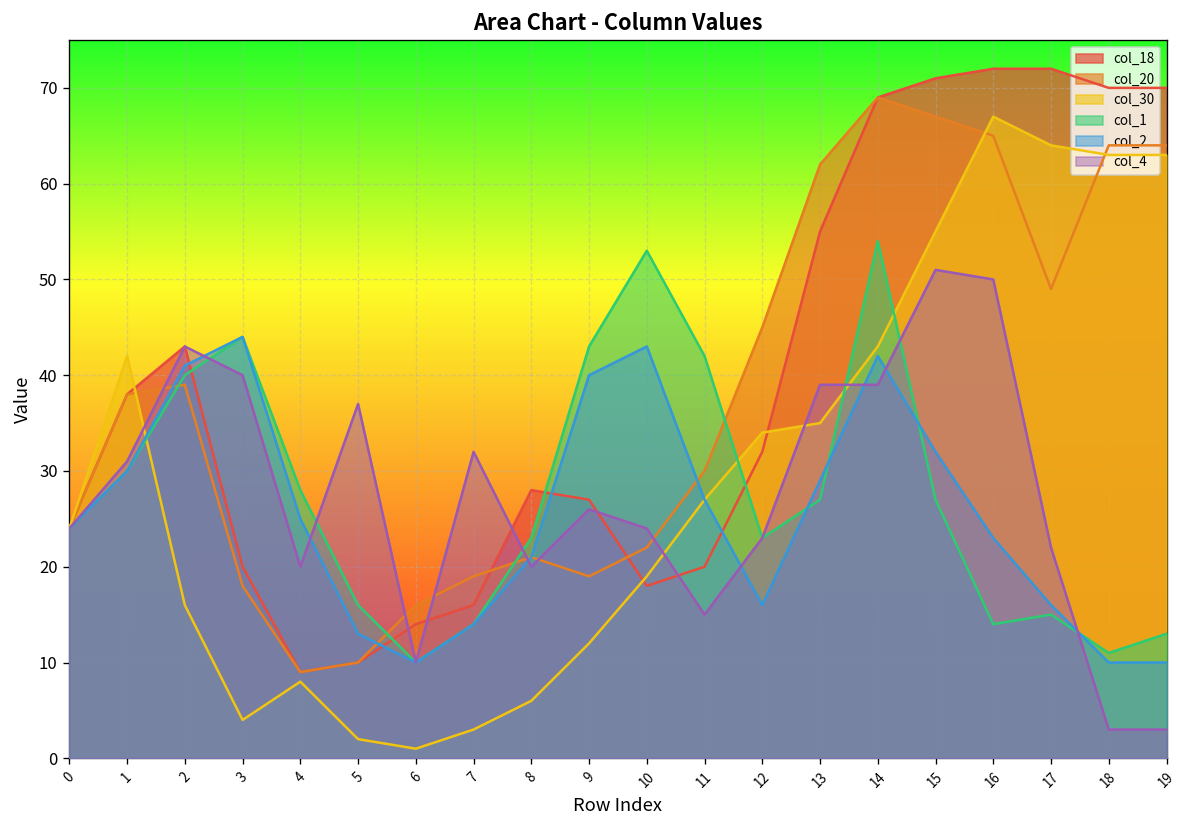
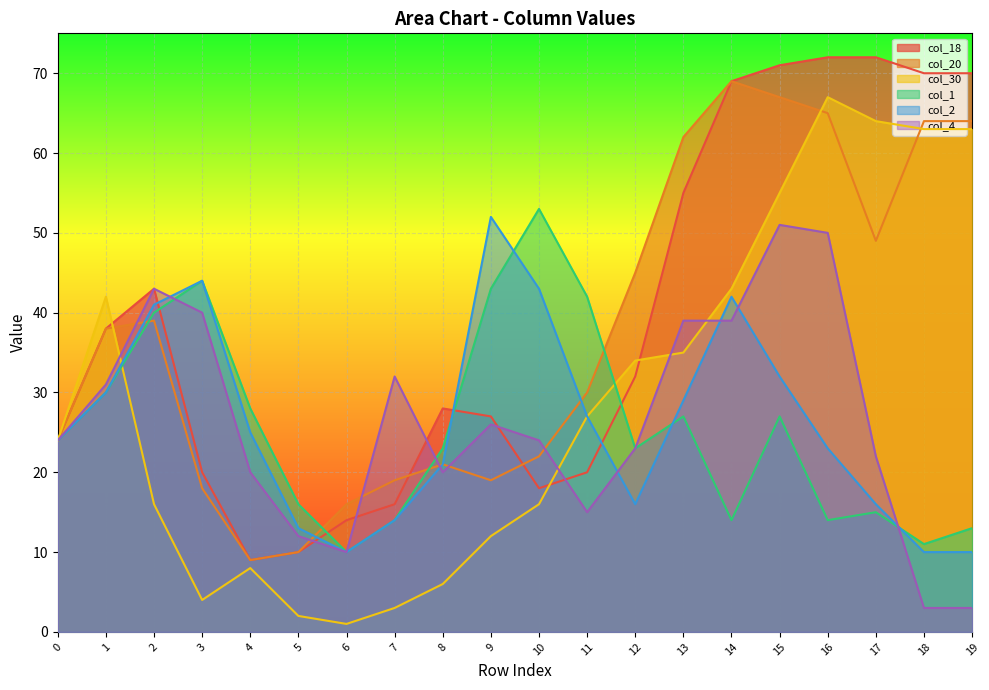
col_4, 5: 37 -> 12
col_2, 9: 40 -> 52
col_30, 10: 19 -> 16
col_1, 14: 54 -> 14
